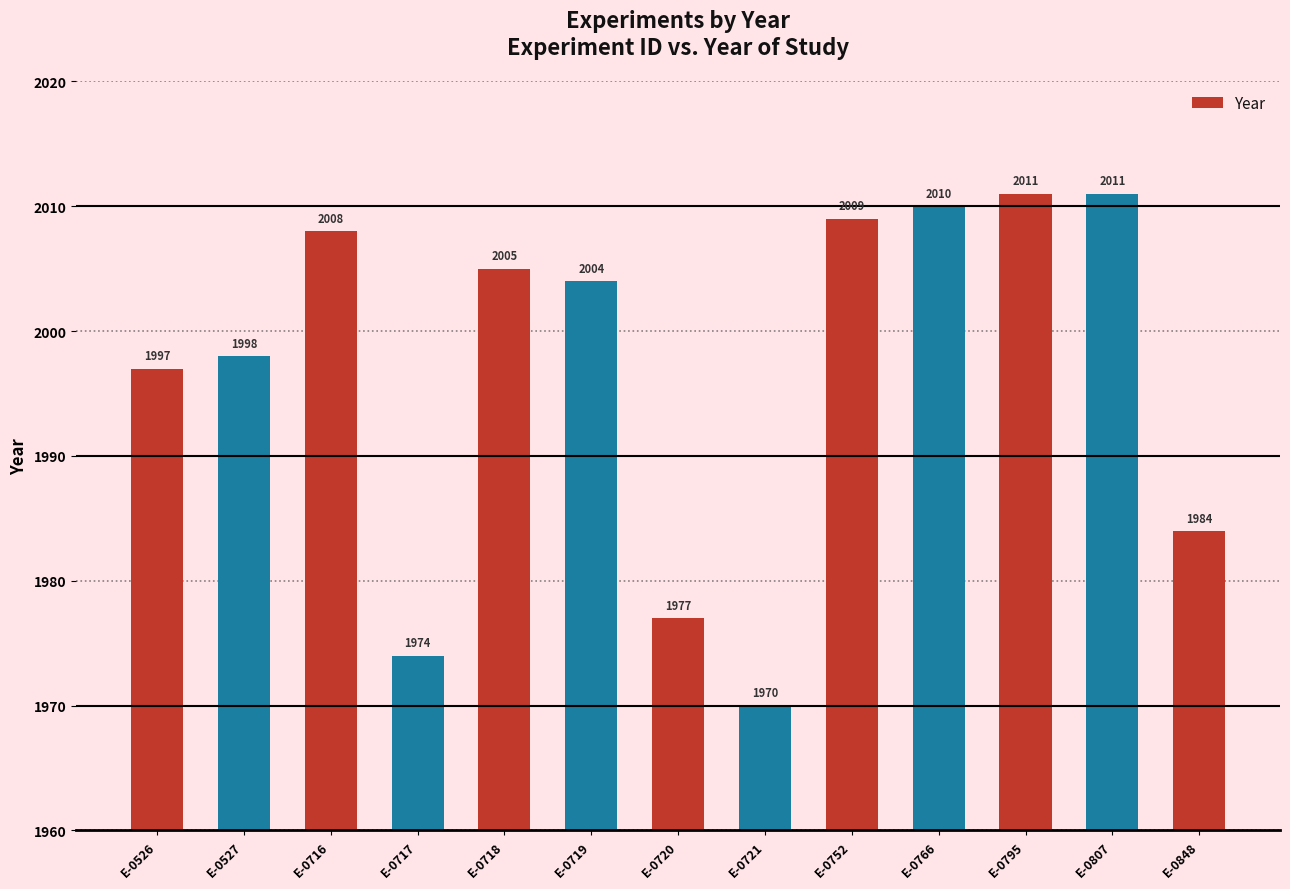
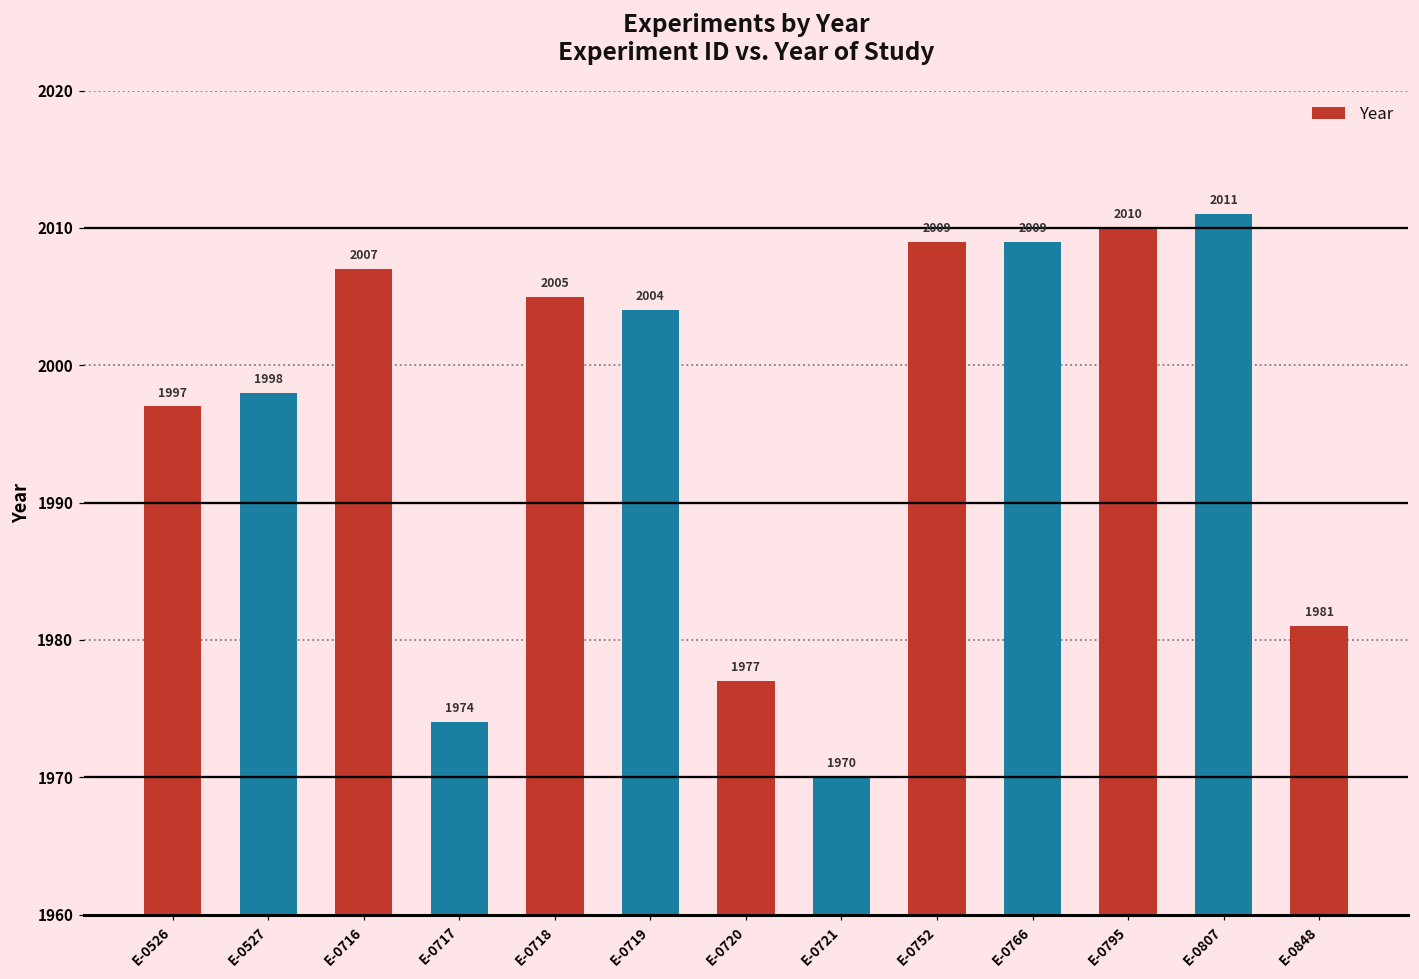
E-0716: 2008 -> 2007
E-0766: 2010 -> 2009
E-0795: 2011 -> 2010
E-0848: 1984 -> 1981
